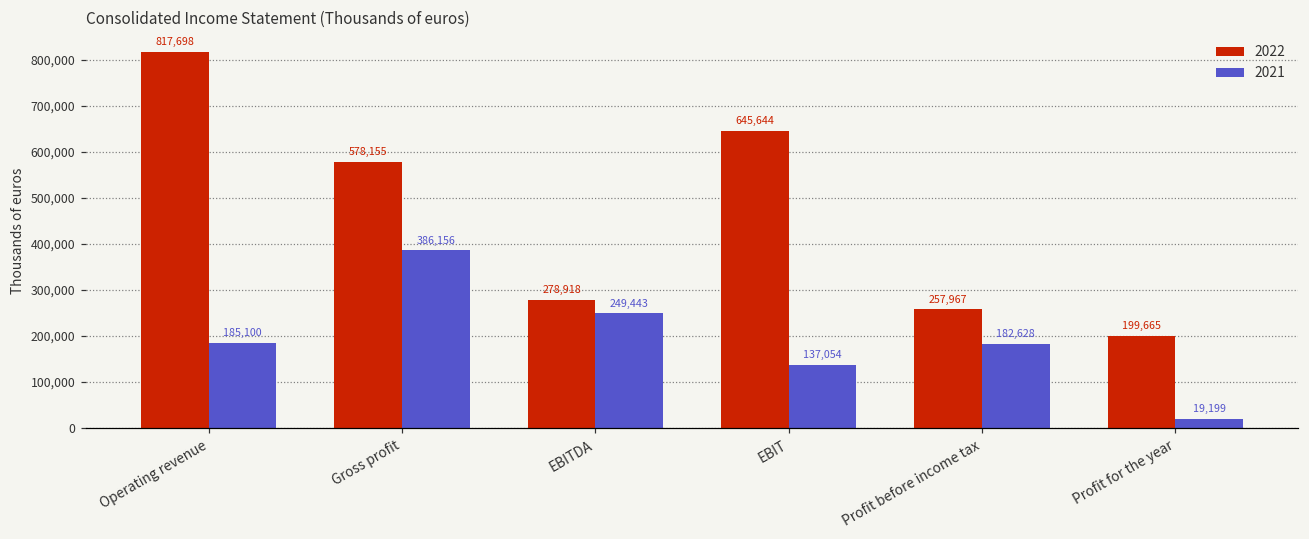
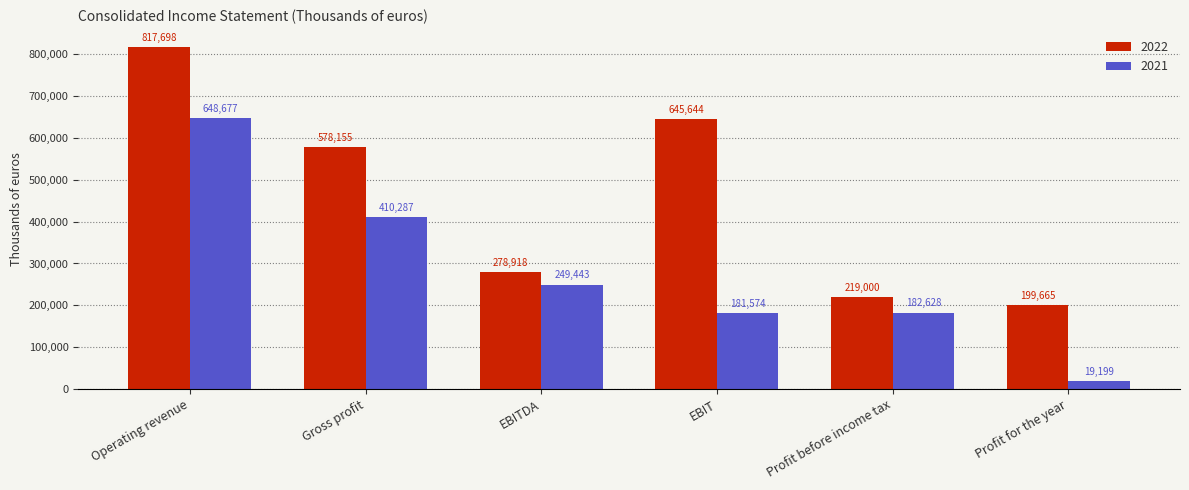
2021, Operating revenue: 185,100 -> 648,677
2021, Gross profit: 386,156 -> 410,287
2021, EBIT: 137,054 -> 181,574
2022, Profit before income tax: 257,967 -> 219,000
